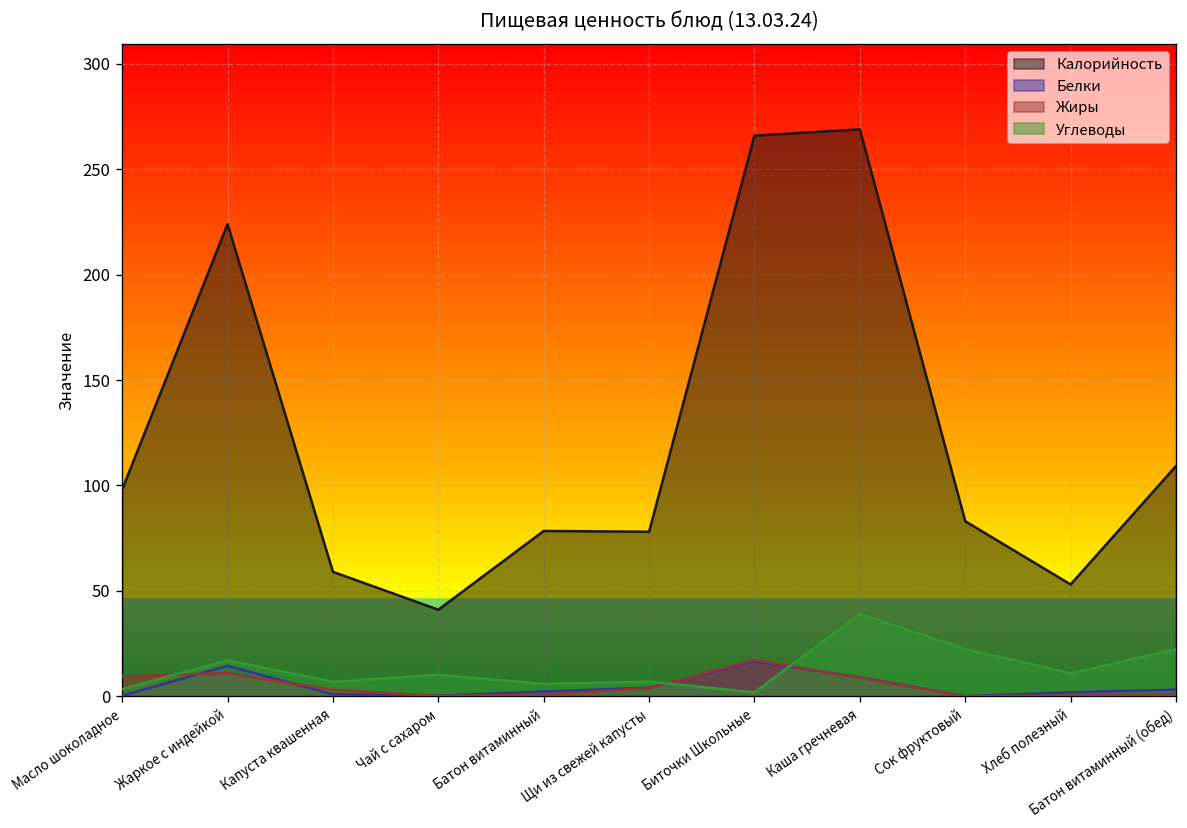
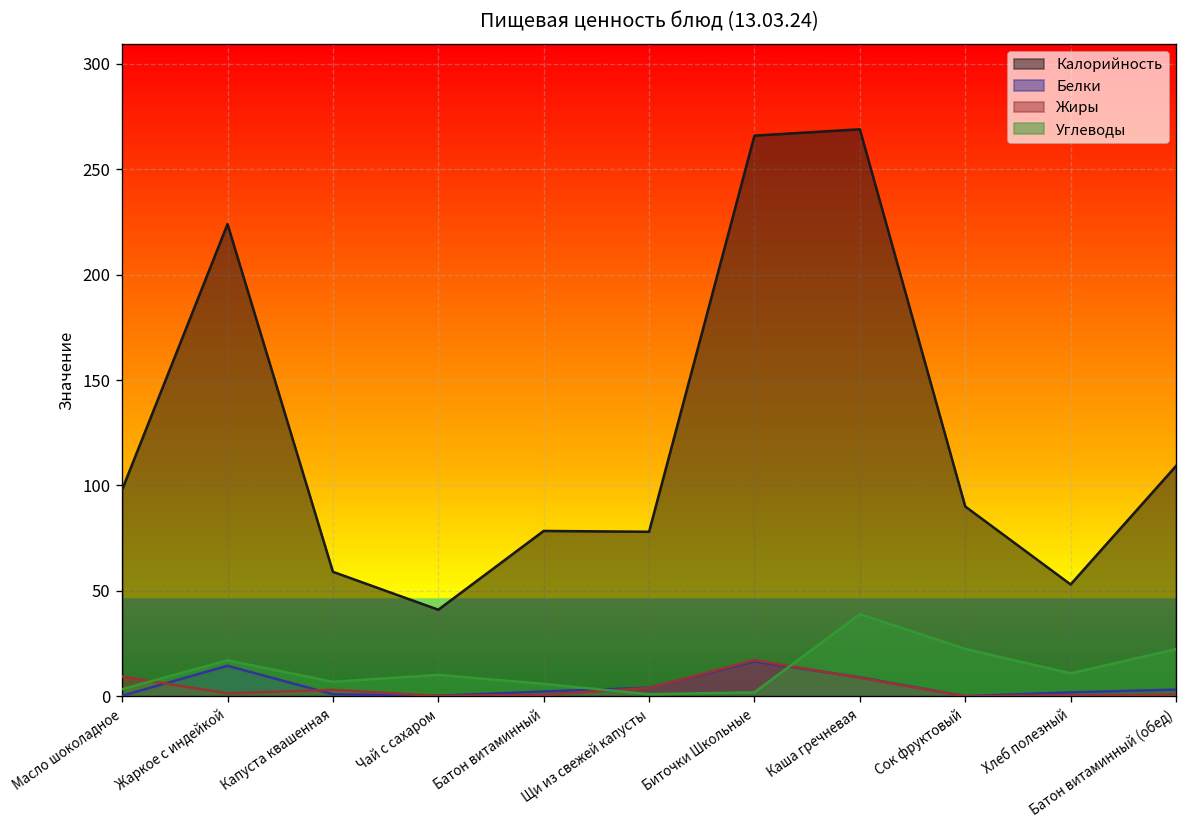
Жиры, Жаркое с индейкой: 11 -> 1
Углеводы, Щи из свежей капусты: 7 -> 1
Калорийность, Сок фруктовый: 83 -> 90
